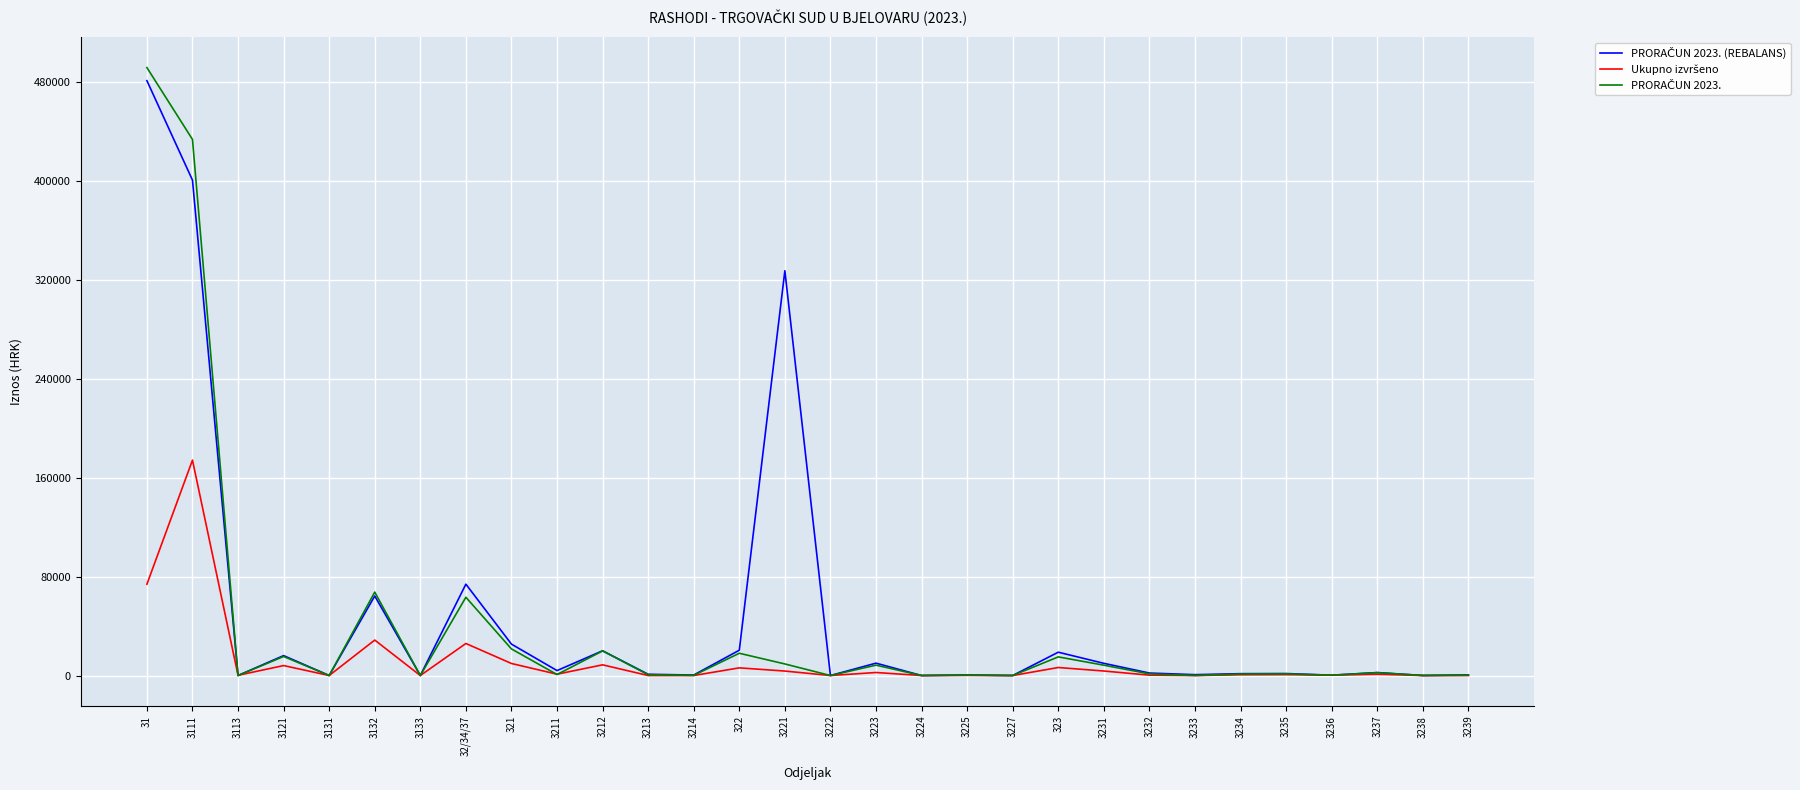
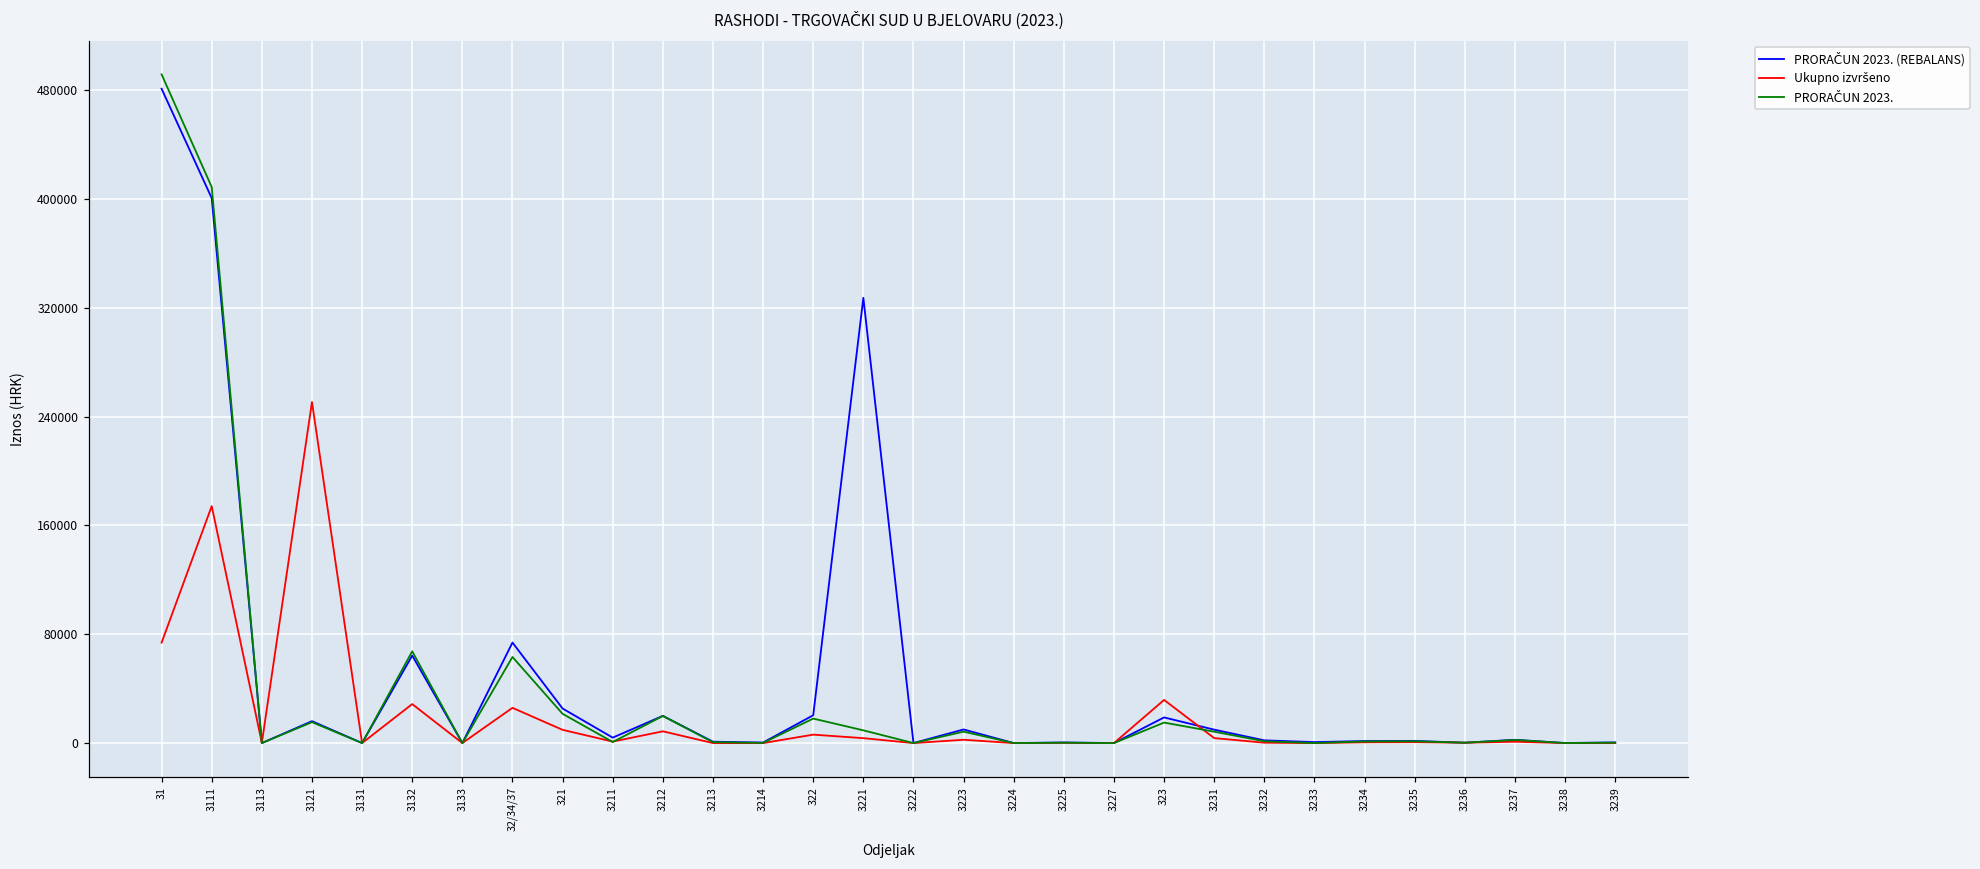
PRORAČUN 2023., 3111: 434000 -> 409000
Ukupno izvršeno, 3121: 8000 -> 251000
Ukupno izvršeno, 323: 6000 -> 32000
